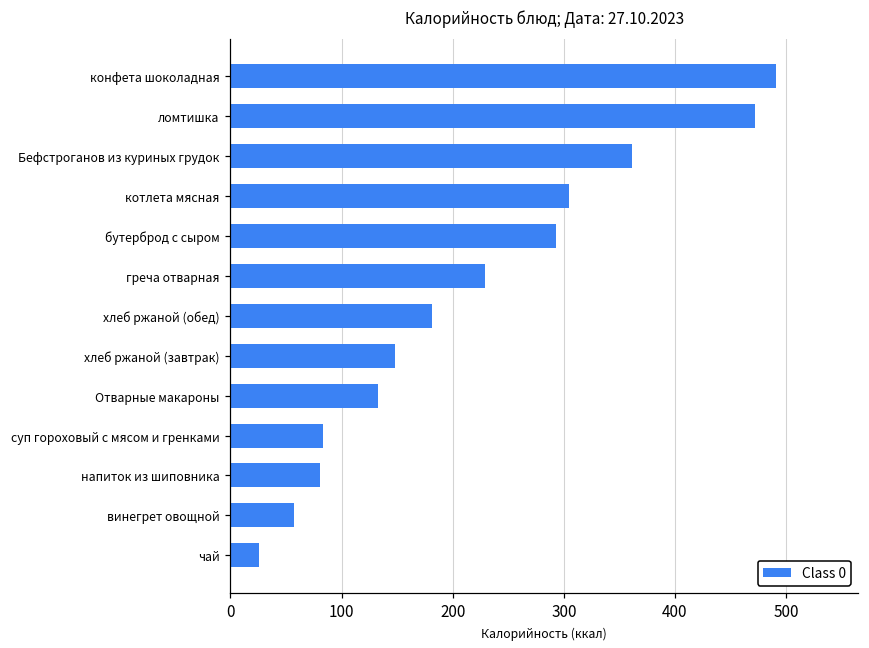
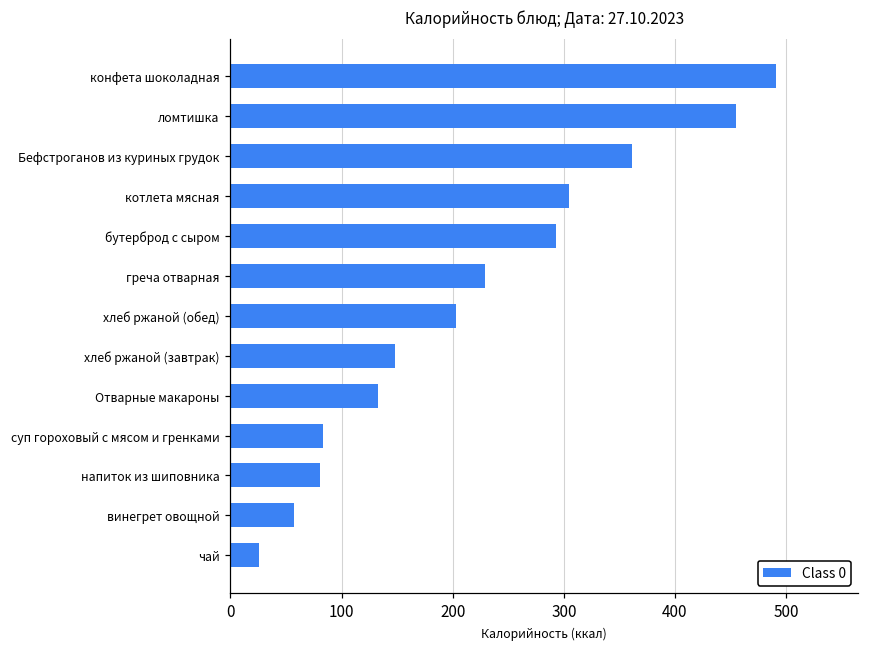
ломтишка: 472 -> 455
хлеб ржаной (обед): 181 -> 203
